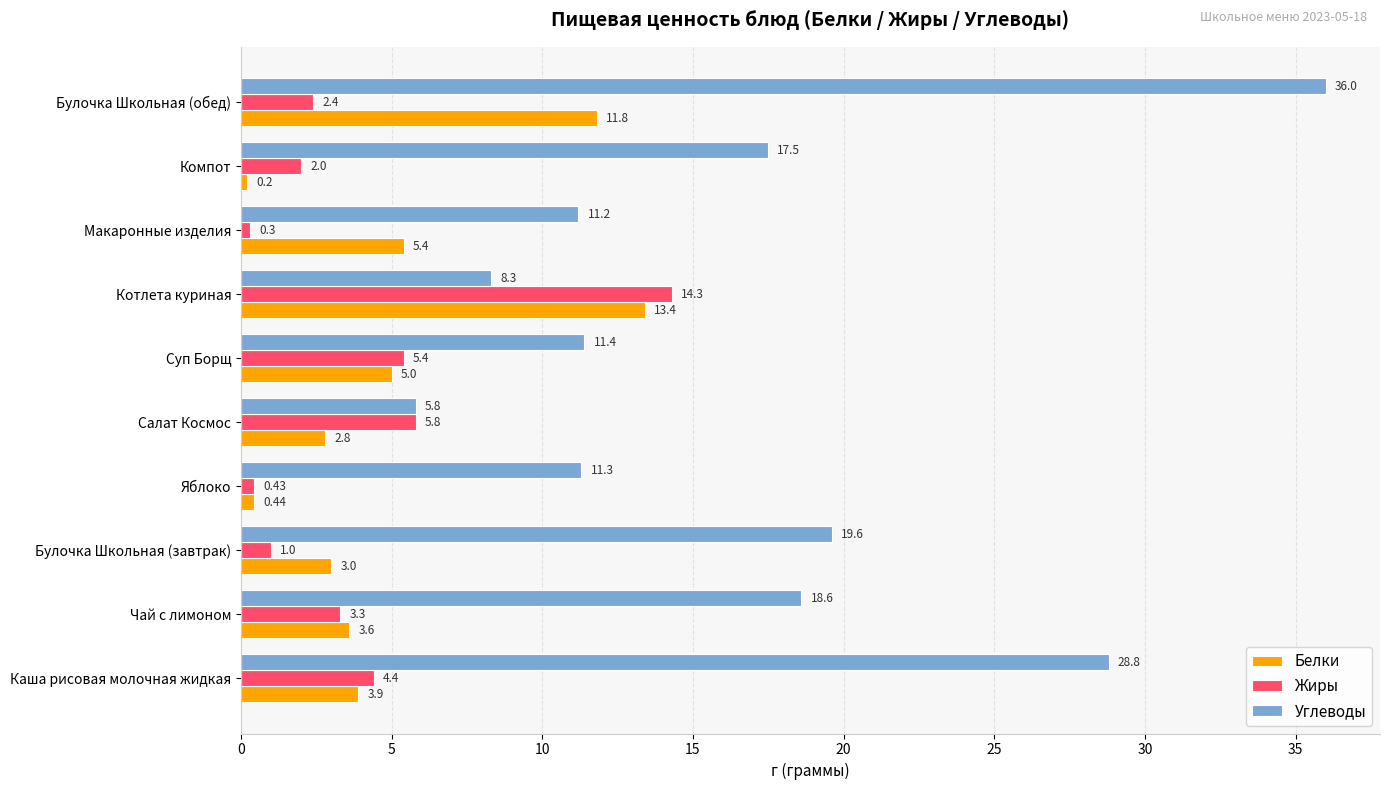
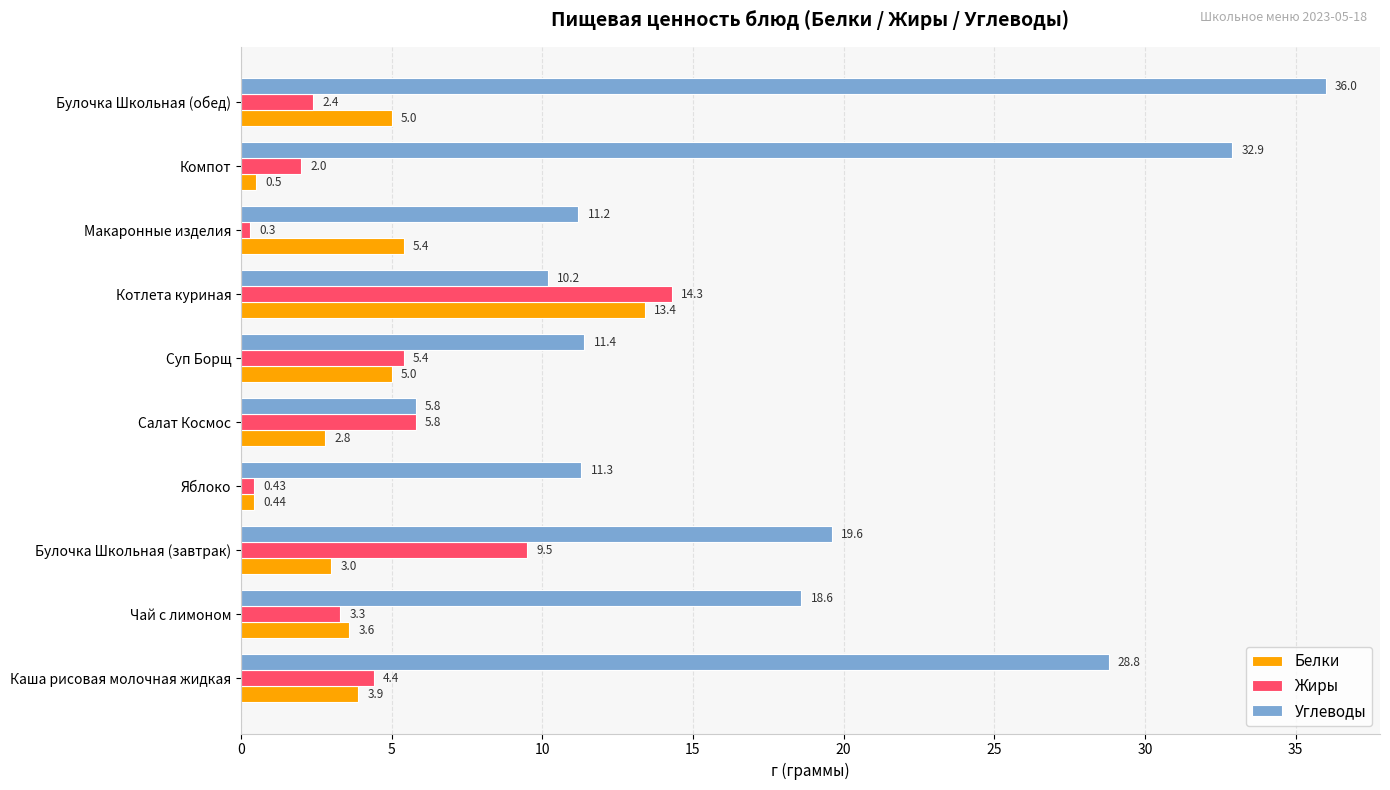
Белки, Булочка Школьная (обед): 11.8 -> 5.0
Углеводы, Компот: 17.5 -> 32.9
Белки, Компот: 0.2 -> 0.5
Углеводы, Котлета куриная: 8.3 -> 10.2
Жиры, Булочка Школьная (завтрак): 1.0 -> 9.5
